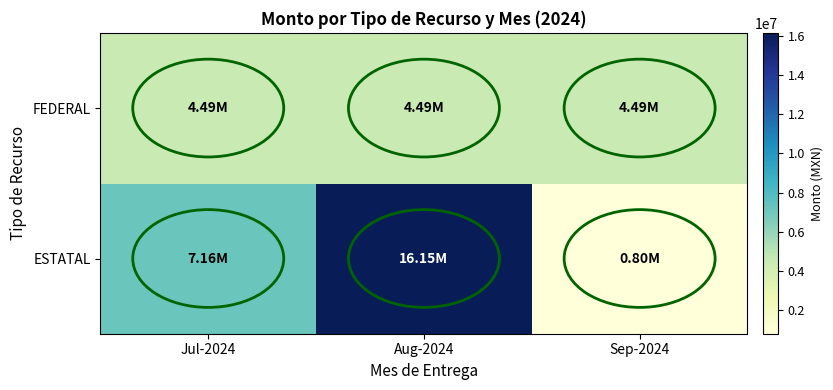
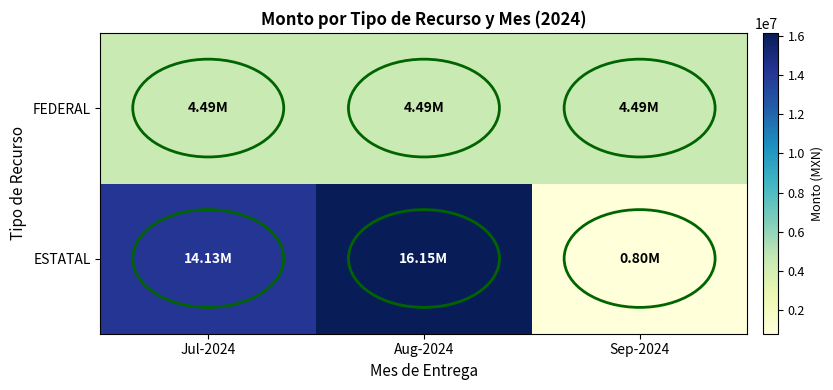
ESTATAL, Jul-2024: 7.16M -> 14.13M
